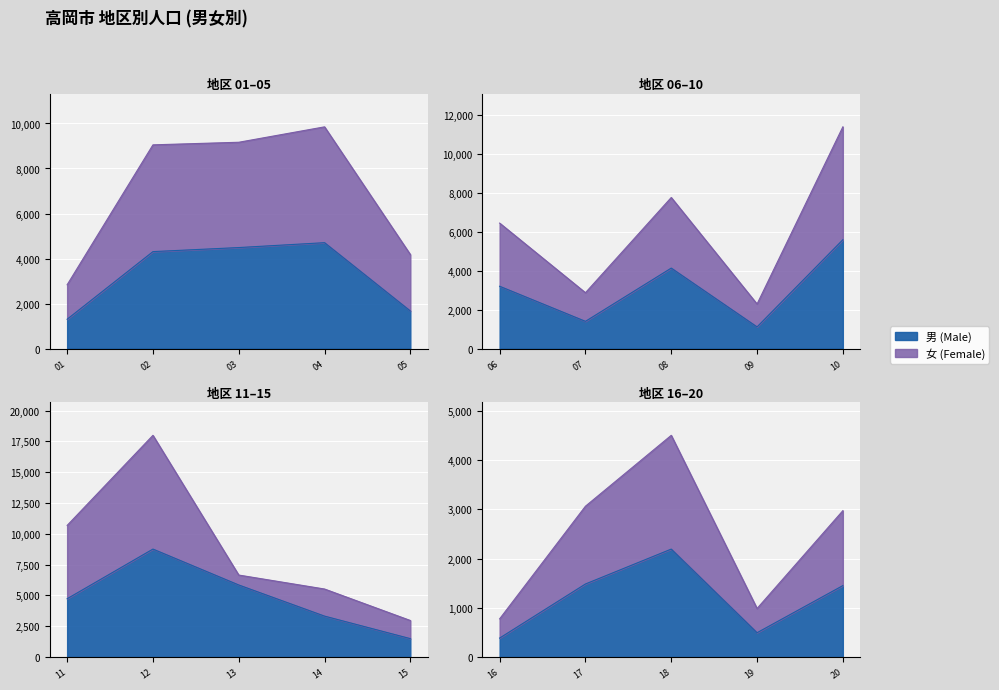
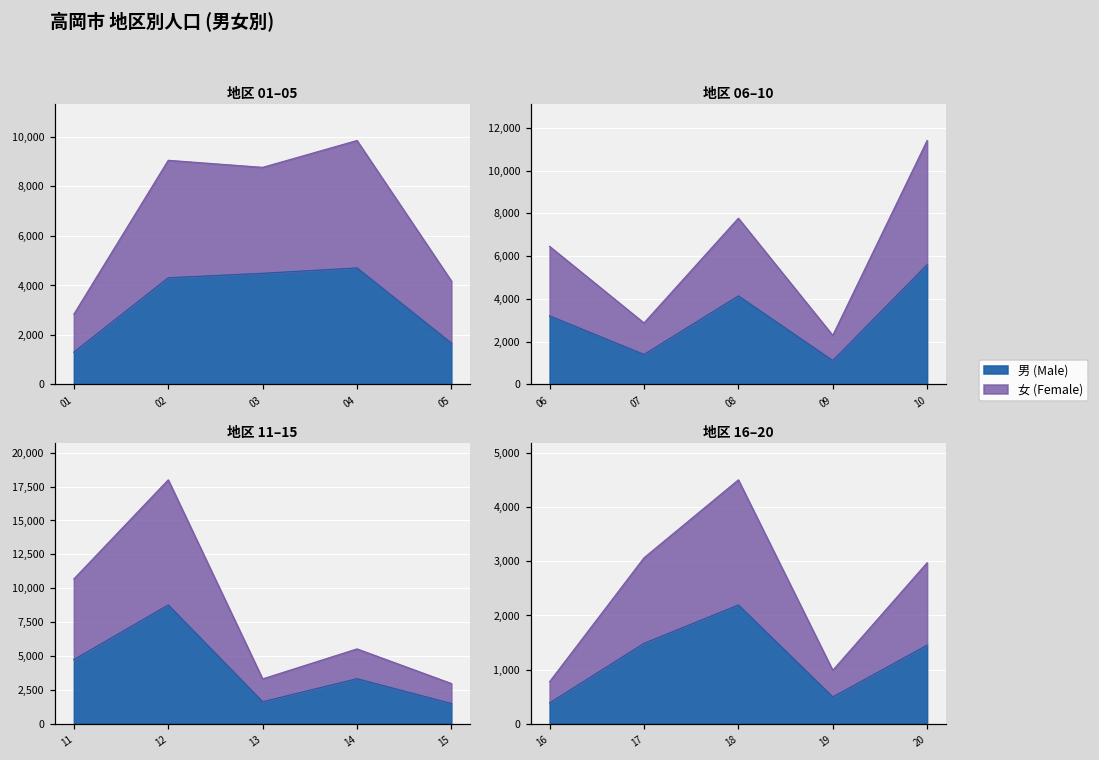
地区 01–05, 女 (Female), 03: 4,700 -> 4,300
地区 11–15, 男 (Male), 13: 5,800 -> 1,600
地区 11–15, 女 (Female), 13: 800 -> 1,700
